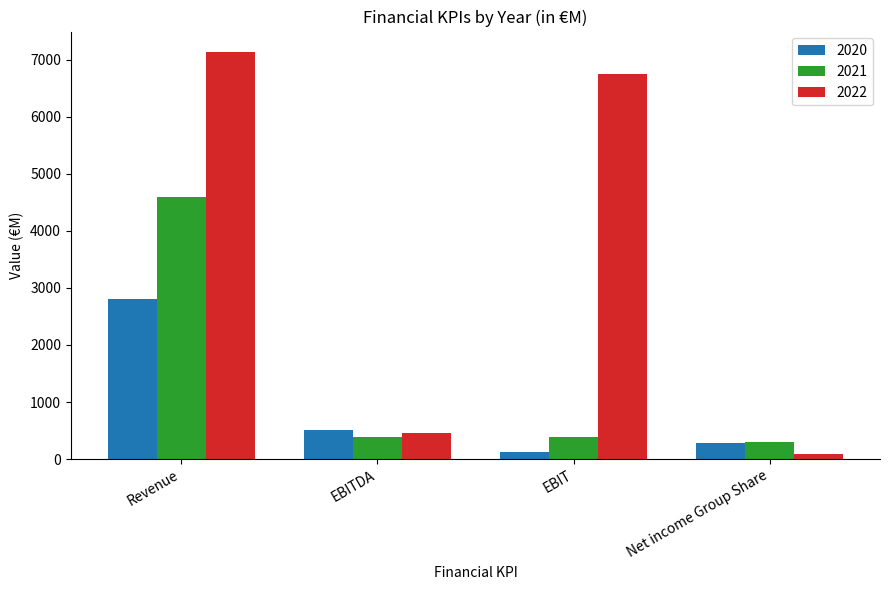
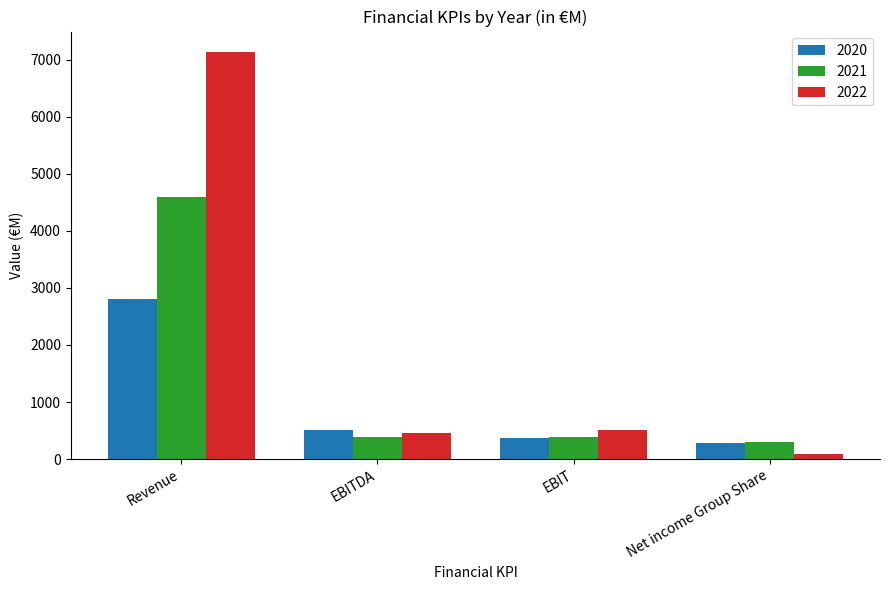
2020, EBIT: 100 -> 400
2022, EBIT: 6700 -> 500
